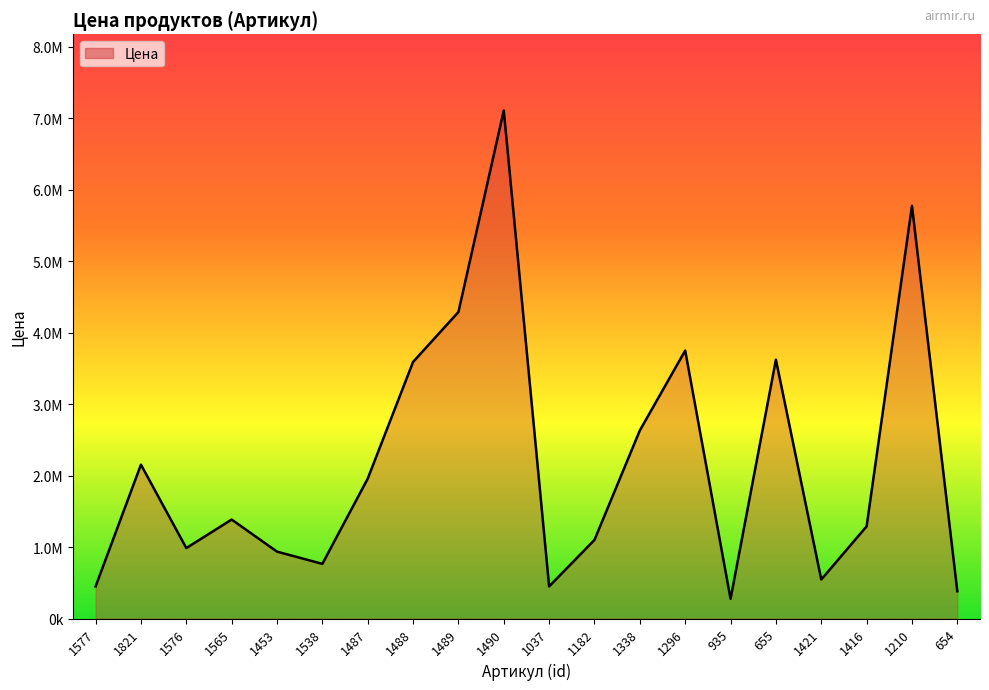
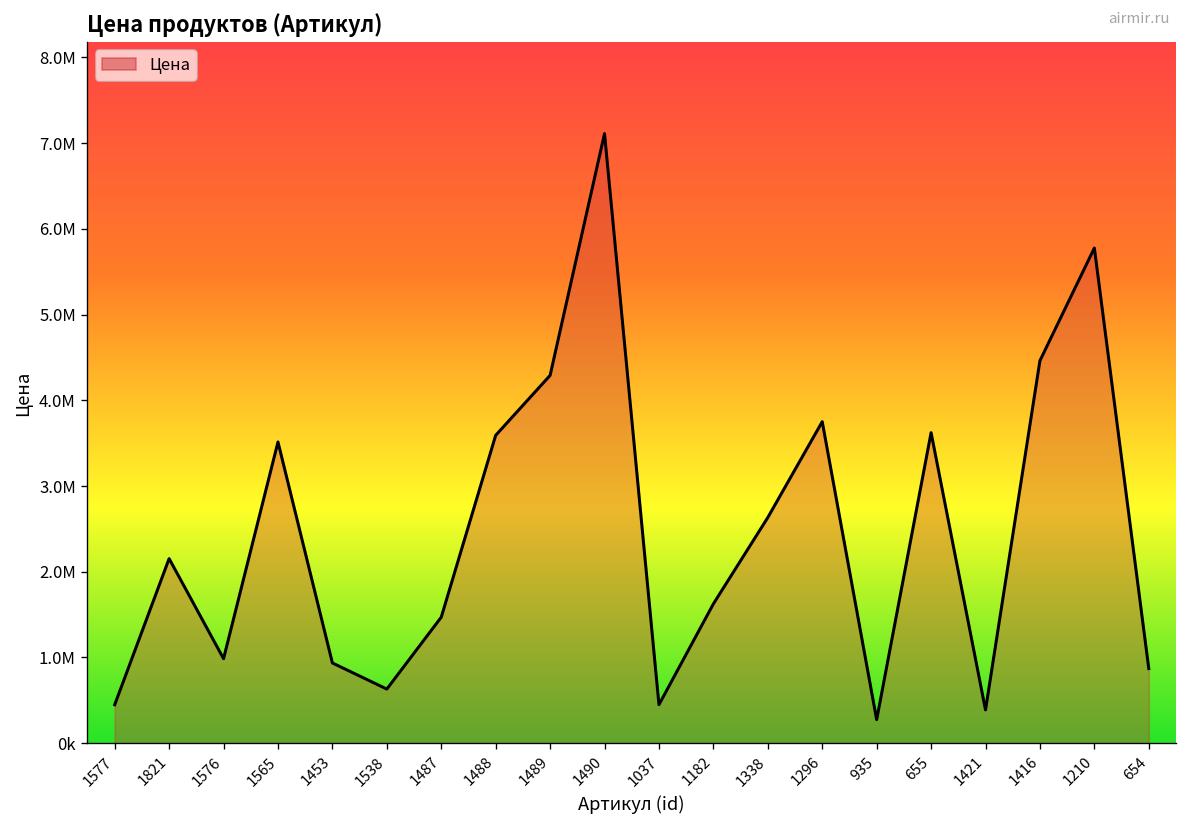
1565: 1400000 -> 3500000
1538: 800000 -> 600000
1487: 2000000 -> 1500000
1182: 1100000 -> 1600000
1421: 500000 -> 400000
1416: 1300000 -> 4500000
654: 400000 -> 900000
